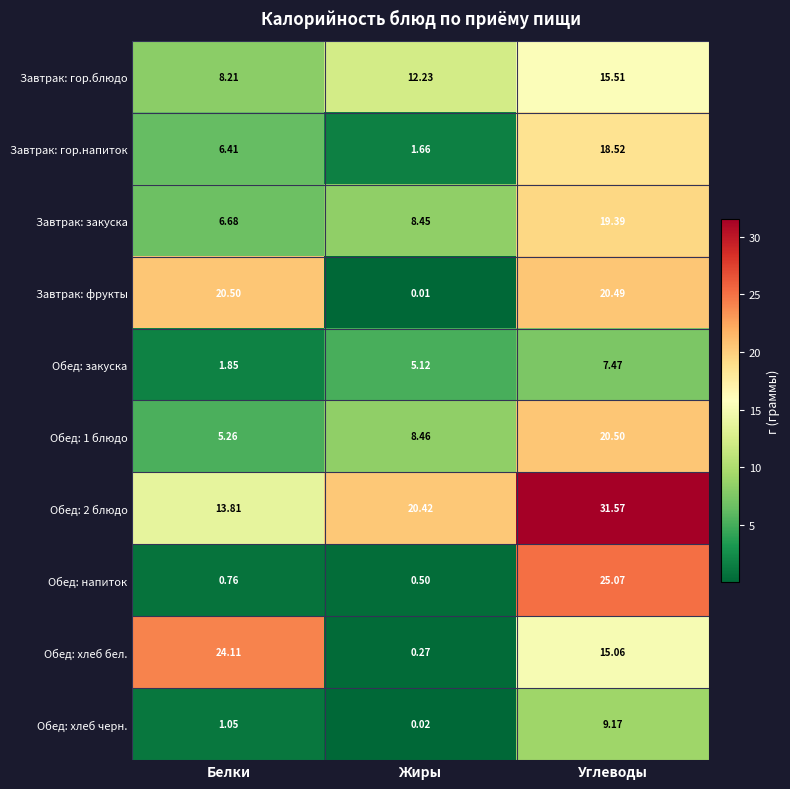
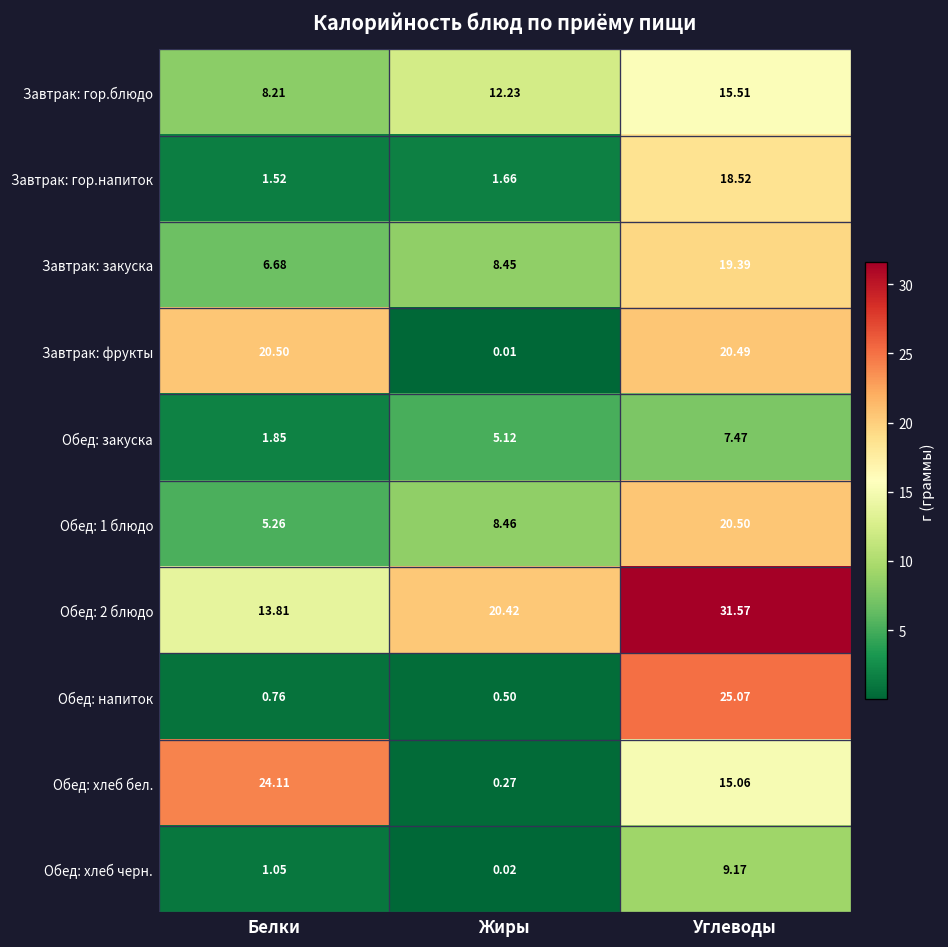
Завтрак: гор.напиток, Белки: 6.41 -> 1.52
